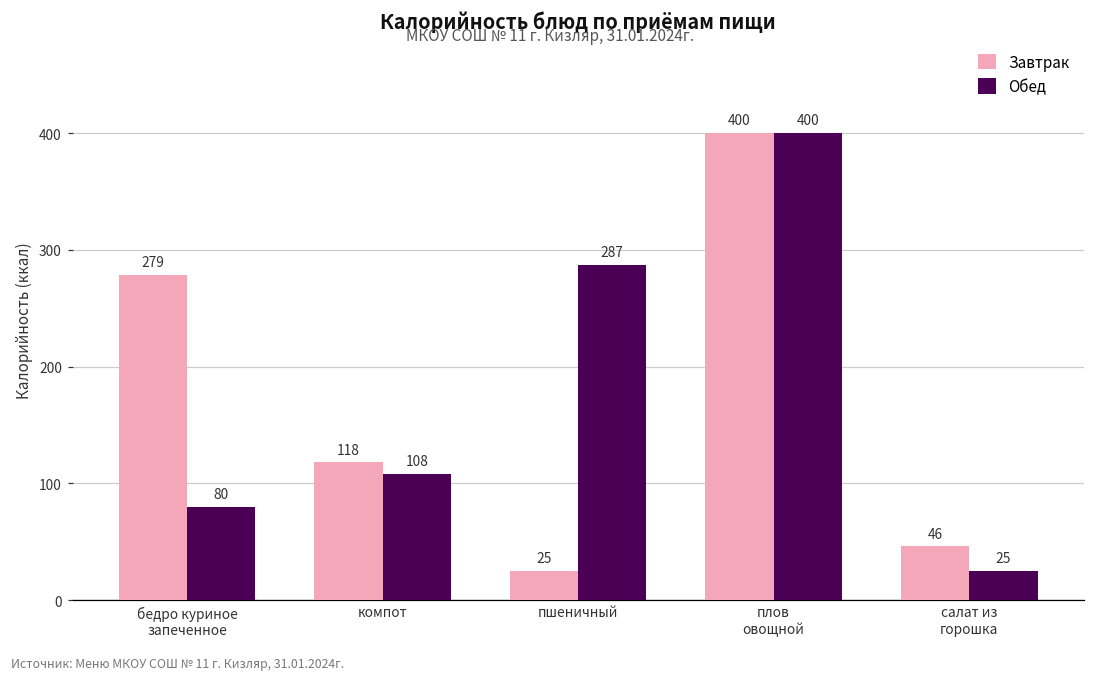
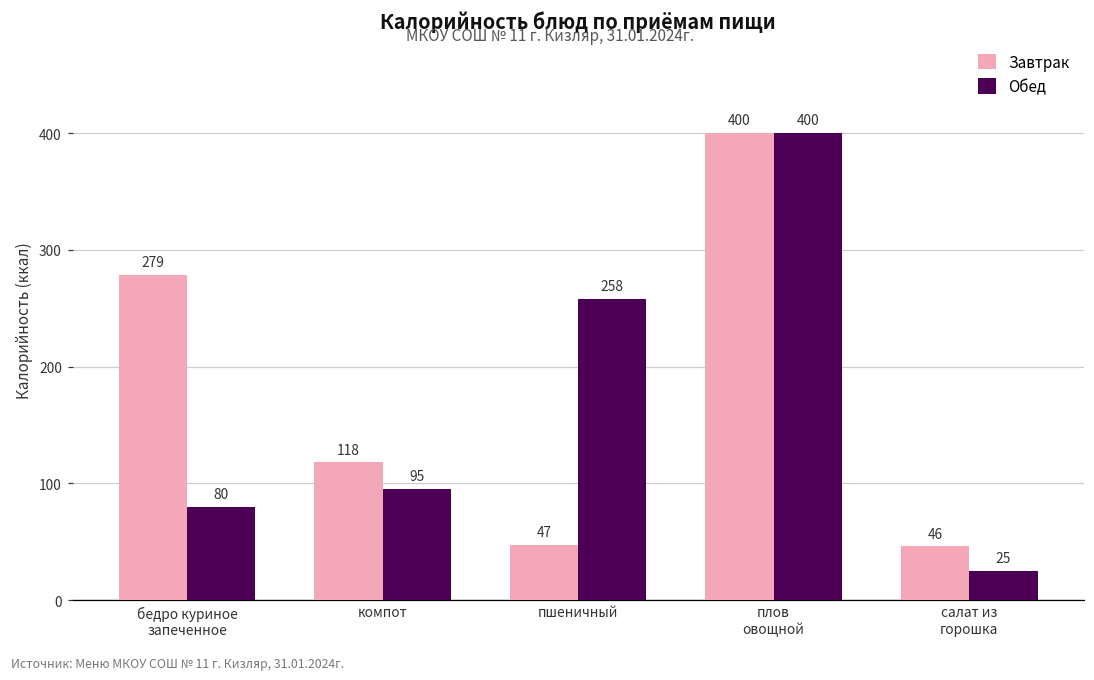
Обед, компот: 108 -> 95
Завтрак, пшеничный: 25 -> 47
Обед, пшеничный: 287 -> 258
